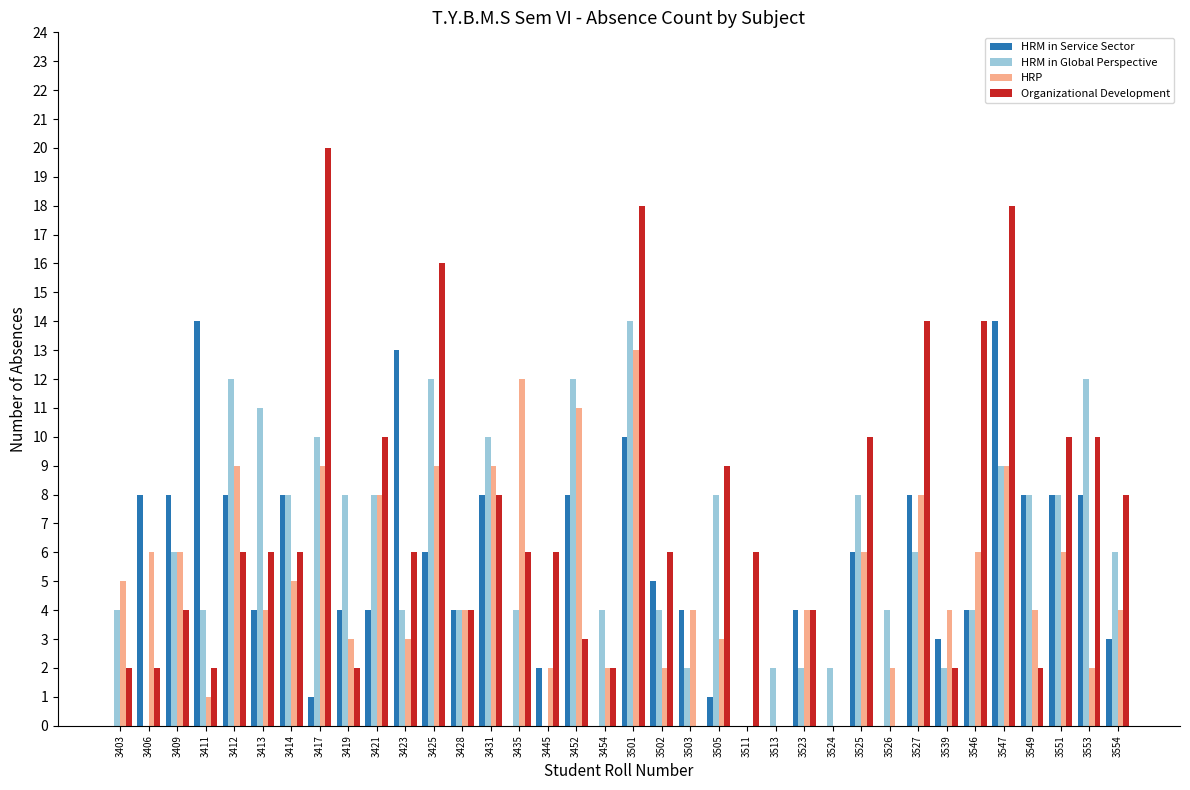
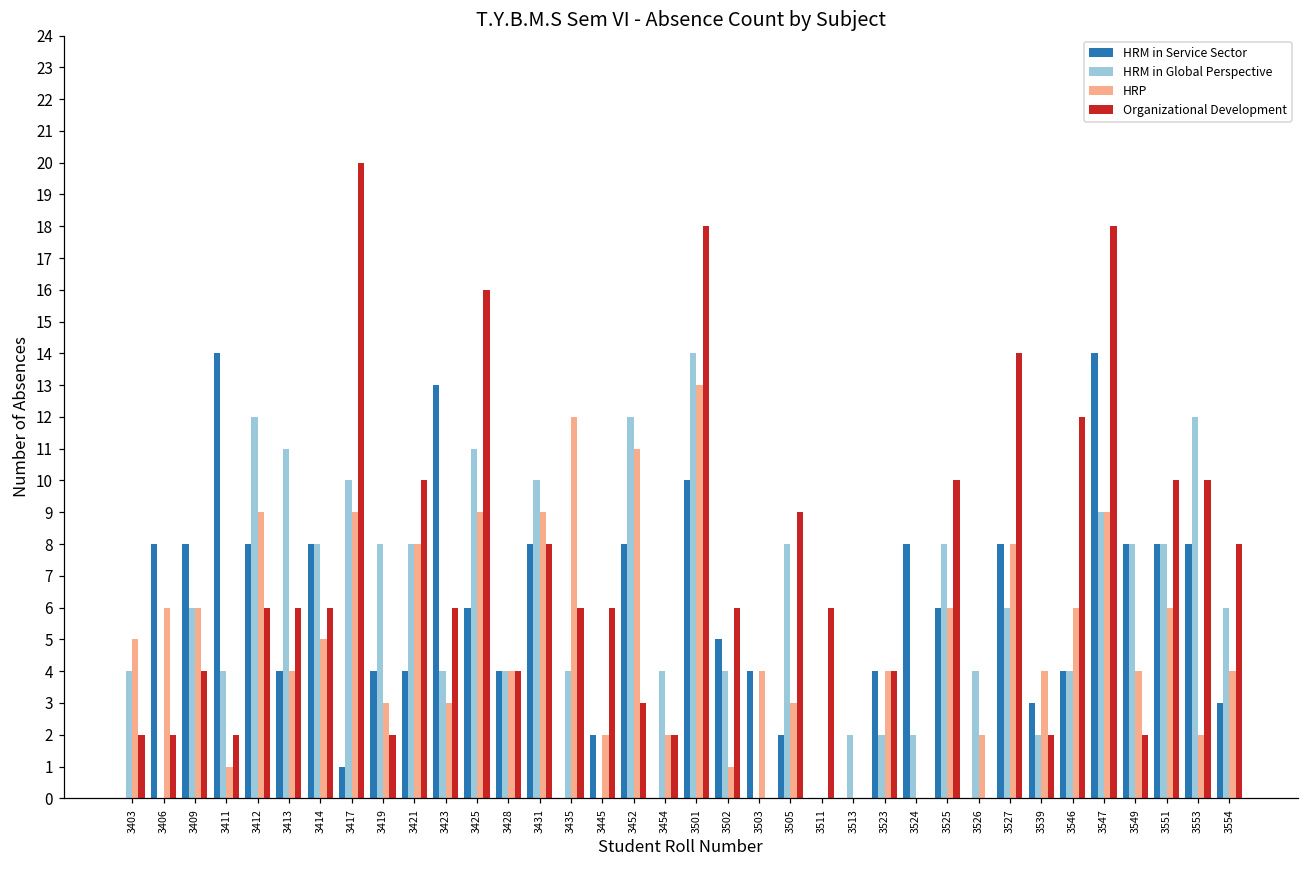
HRM in Global Perspective, 3425: 12 -> 11
HRP, 3502: 2 -> 1
HRM in Global Perspective, 3503: 2 -> 0
HRM in Service Sector, 3505: 1 -> 2
HRM in Service Sector, 3524: 0 -> 8
Organizational Development, 3546: 14 -> 12
